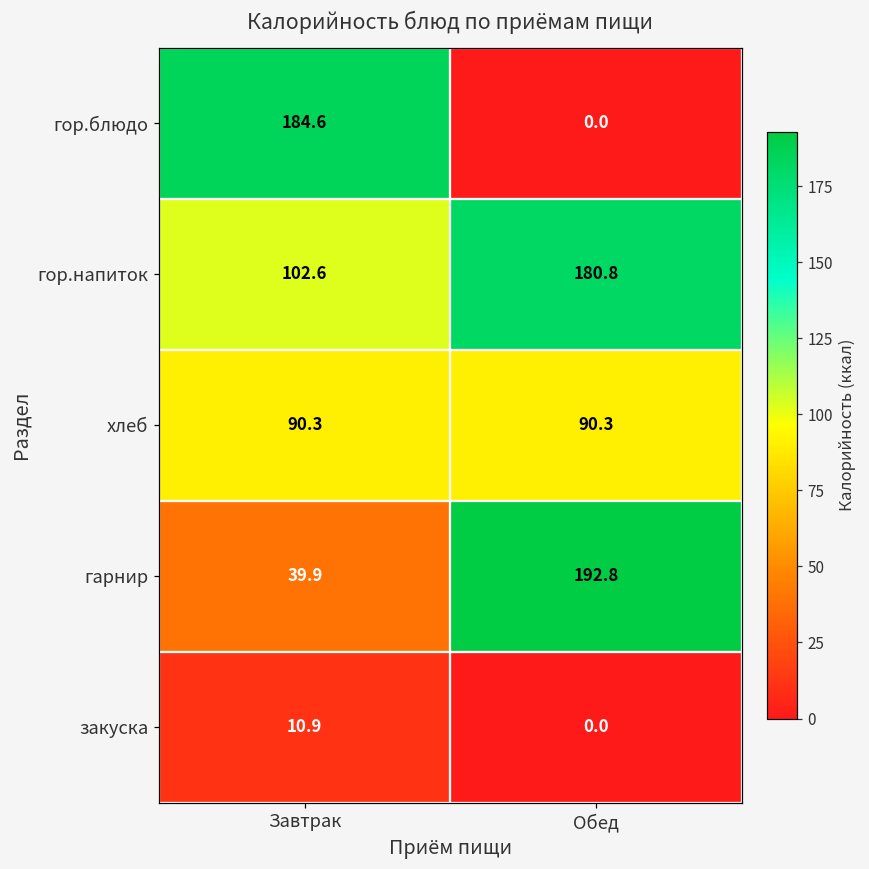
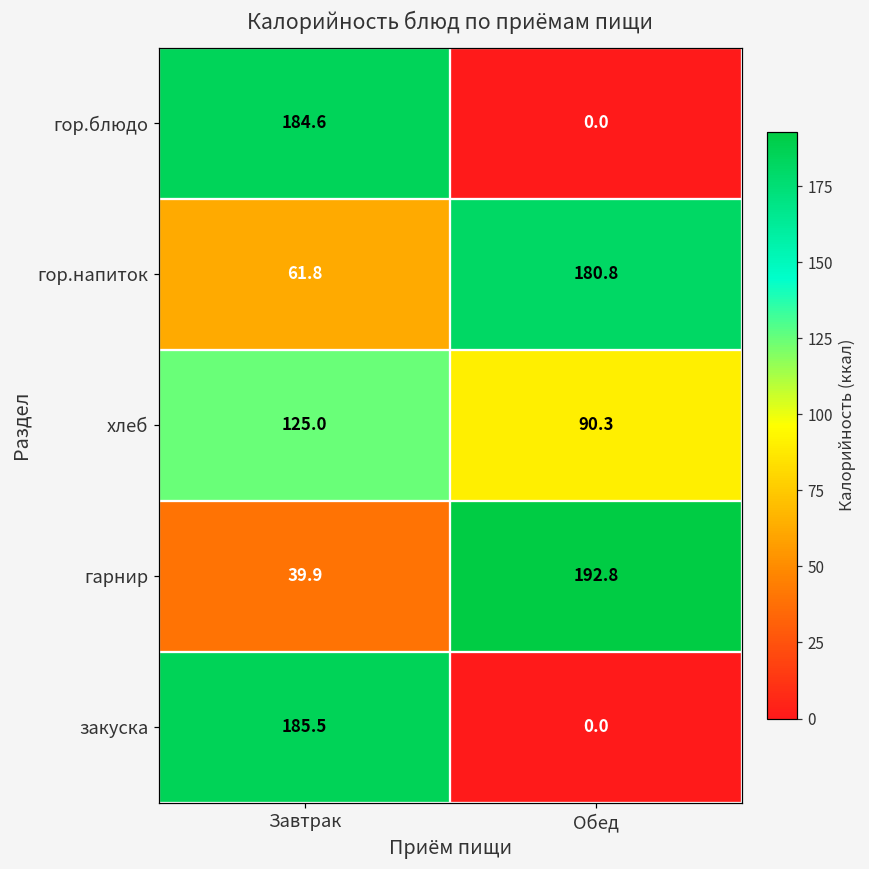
гор.напиток, Завтрак: 102.6 -> 61.8
хлеб, Завтрак: 90.3 -> 125.0
закуска, Завтрак: 10.9 -> 185.5
